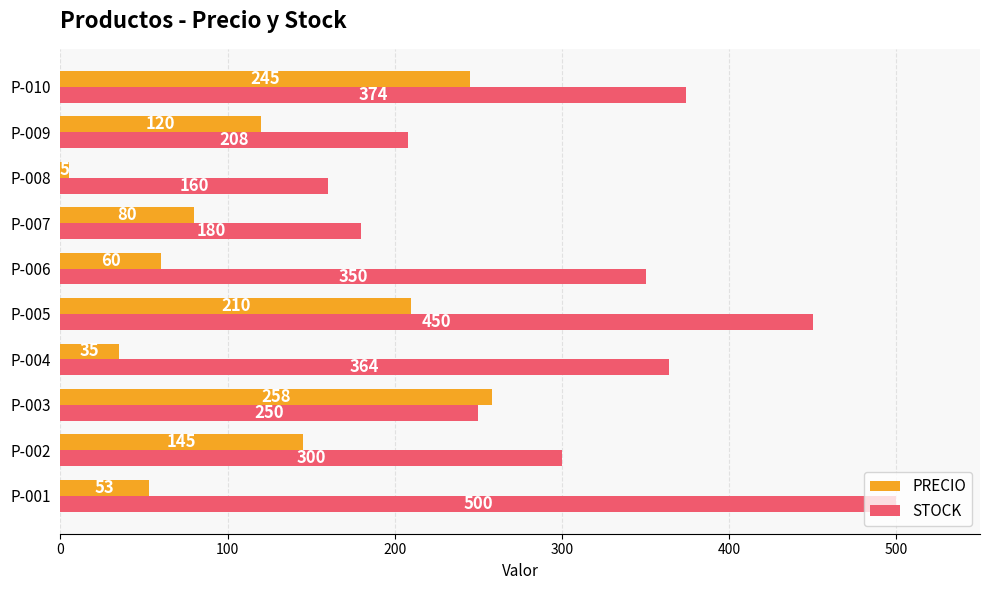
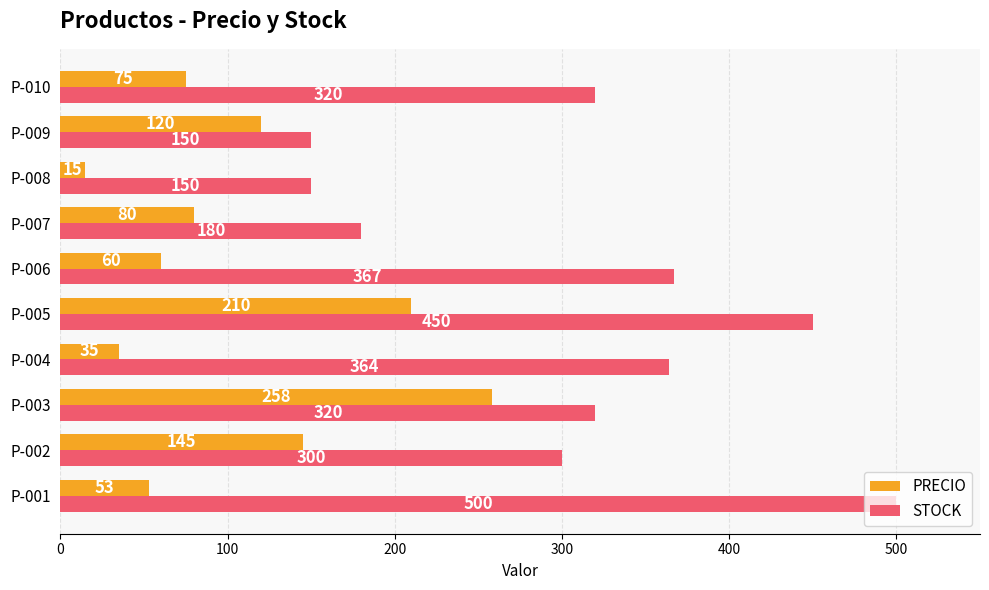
PRECIO, P-010: 245 -> 75
STOCK, P-010: 374 -> 320
STOCK, P-009: 208 -> 150
PRECIO, P-008: 5 -> 15
STOCK, P-008: 160 -> 150
STOCK, P-006: 350 -> 367
STOCK, P-003: 250 -> 320
